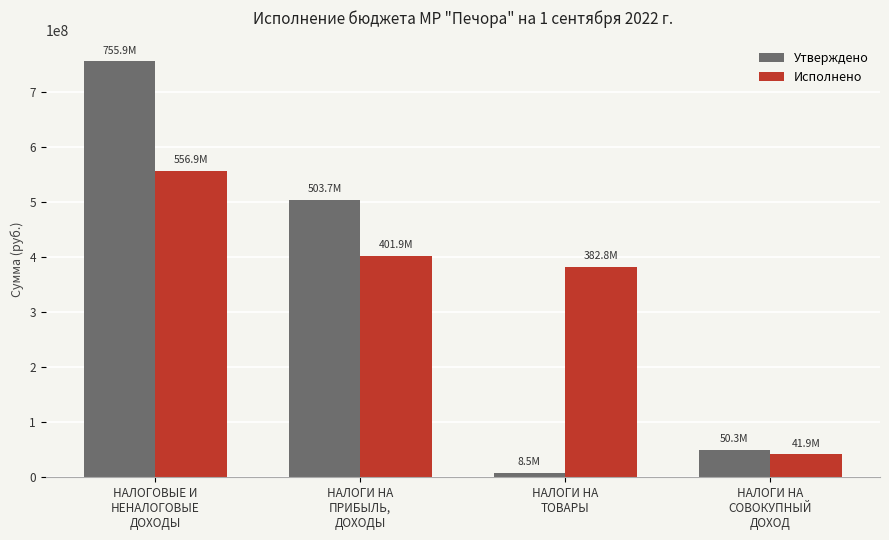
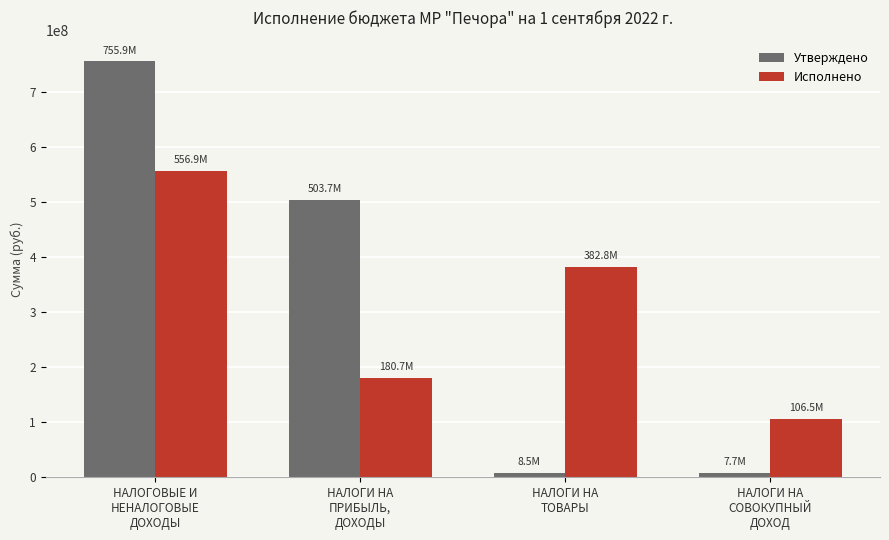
Исполнено, НАЛОГИ НА ПРИБЫЛЬ, ДОХОДЫ: 401.9M -> 180.7M
Утверждено, НАЛОГИ НА СОВОКУПНЫЙ ДОХОД: 50.3M -> 7.7M
Исполнено, НАЛОГИ НА СОВОКУПНЫЙ ДОХОД: 41.9M -> 106.5M
